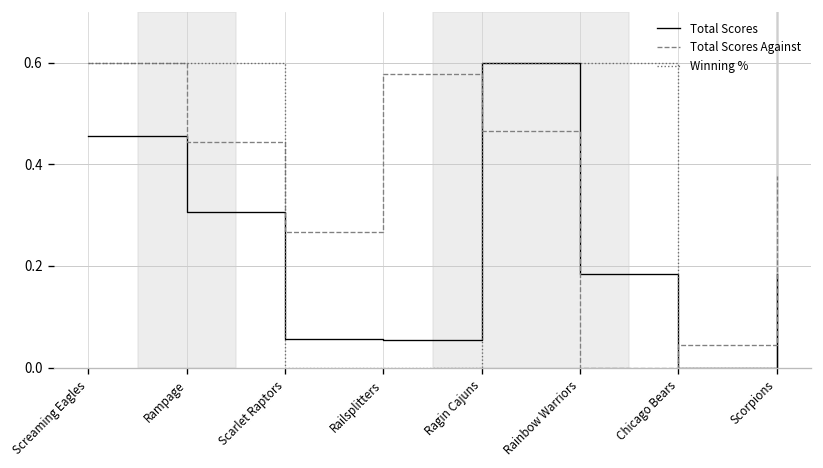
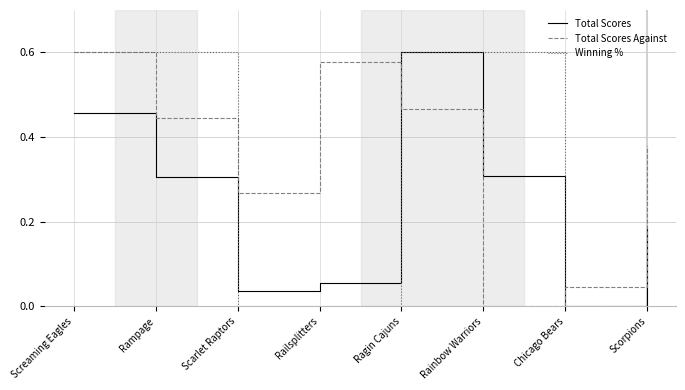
Total Scores, Scarlet Raptors: 0.06 -> 0.04
Total Scores, Rainbow Warriors: 0.18 -> 0.31
